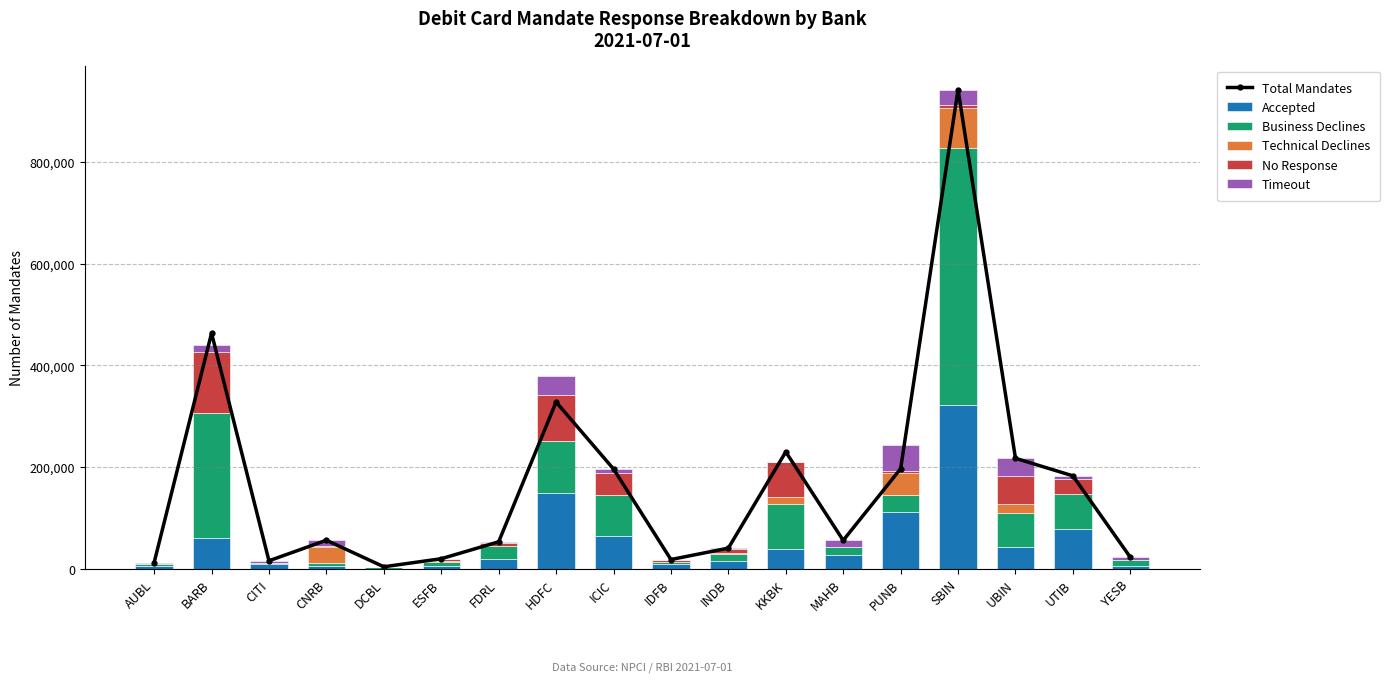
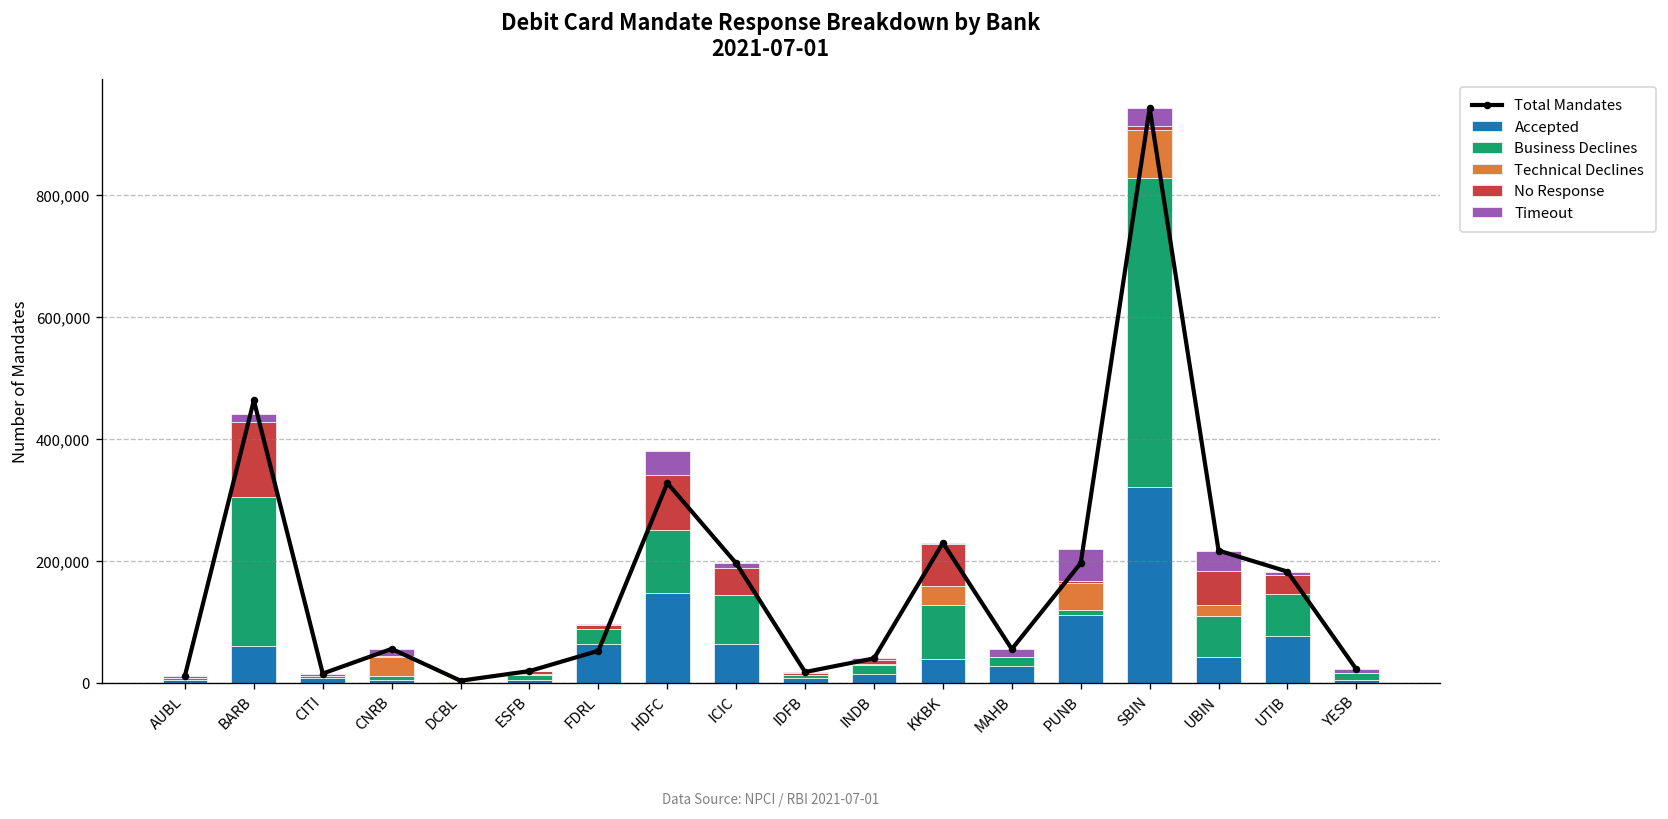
Accepted, FDRL: 20,000 -> 60,000
Technical Declines, KKBK: 10,000 -> 30,000
Business Declines, PUNB: 30,000 -> 10,000
